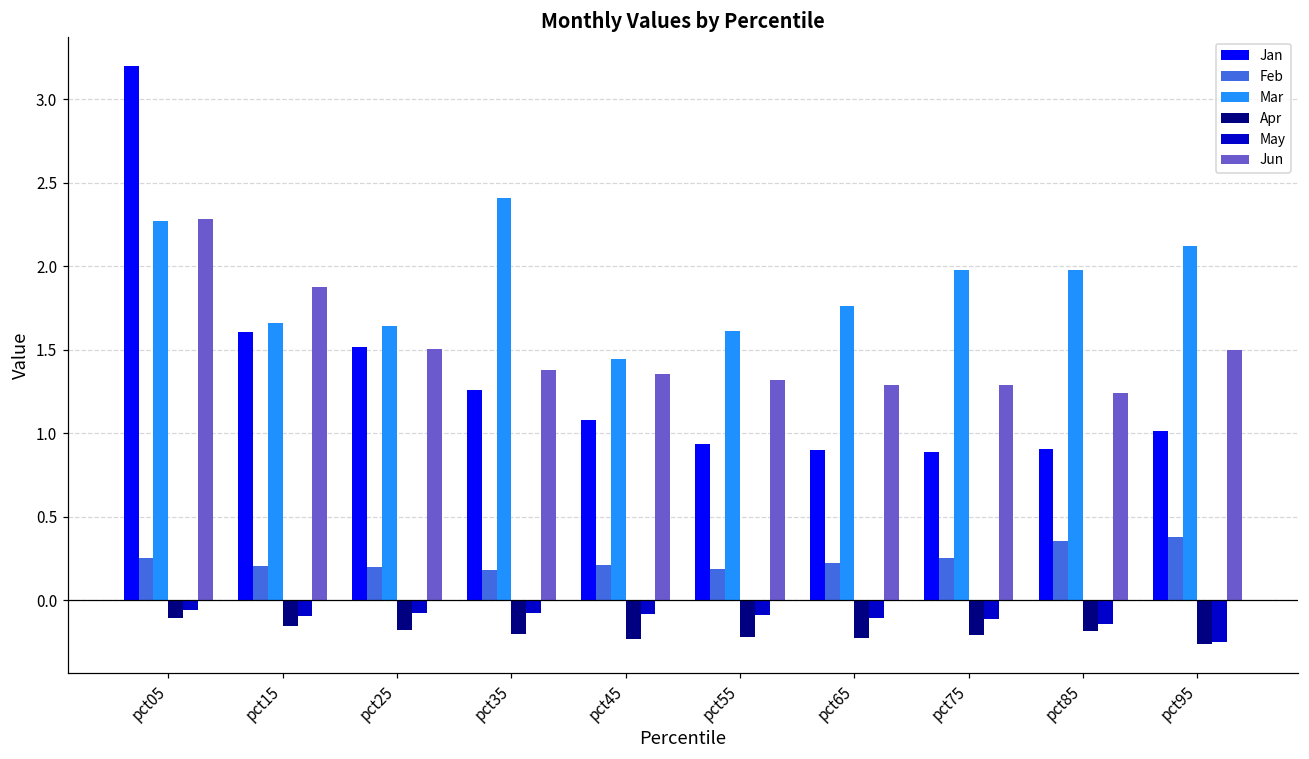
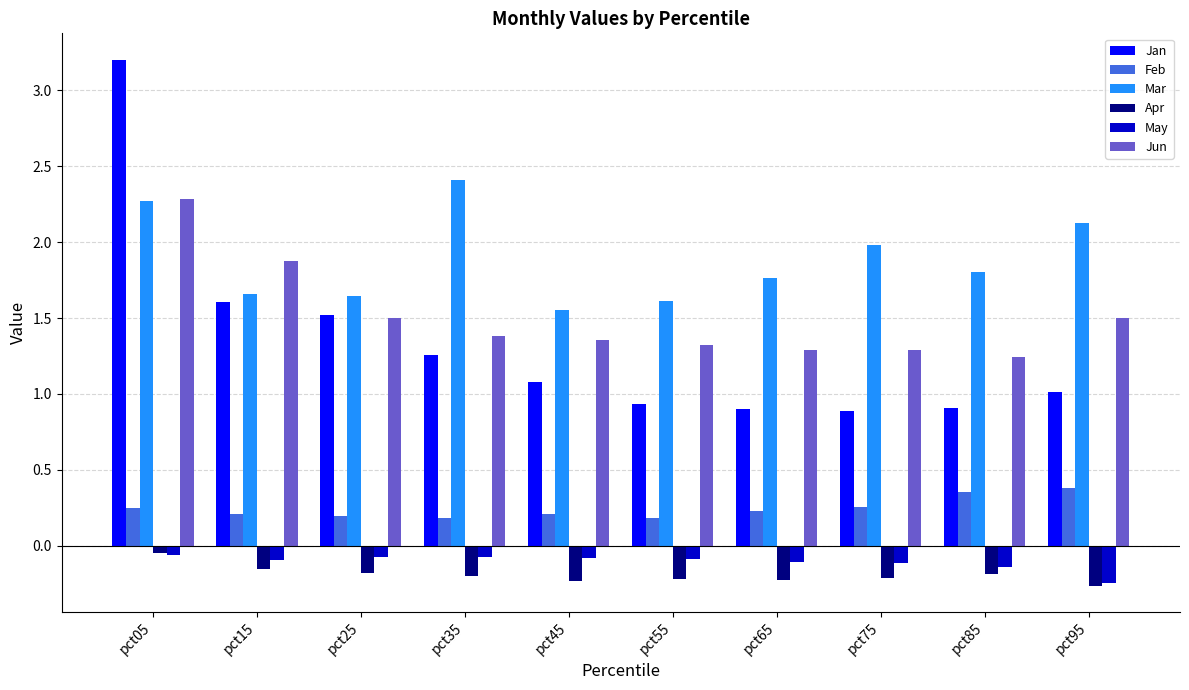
Apr, pct05: -0.11 -> -0.05
Mar, pct45: 1.44 -> 1.56
Mar, pct85: 1.98 -> 1.80
